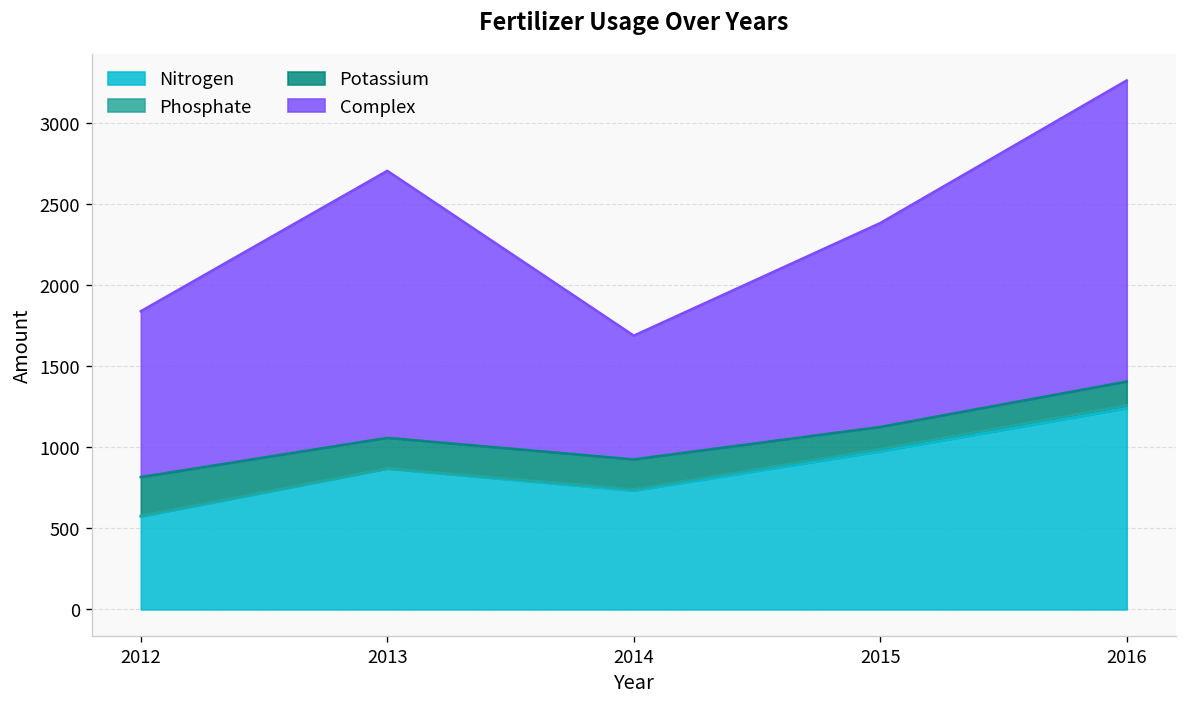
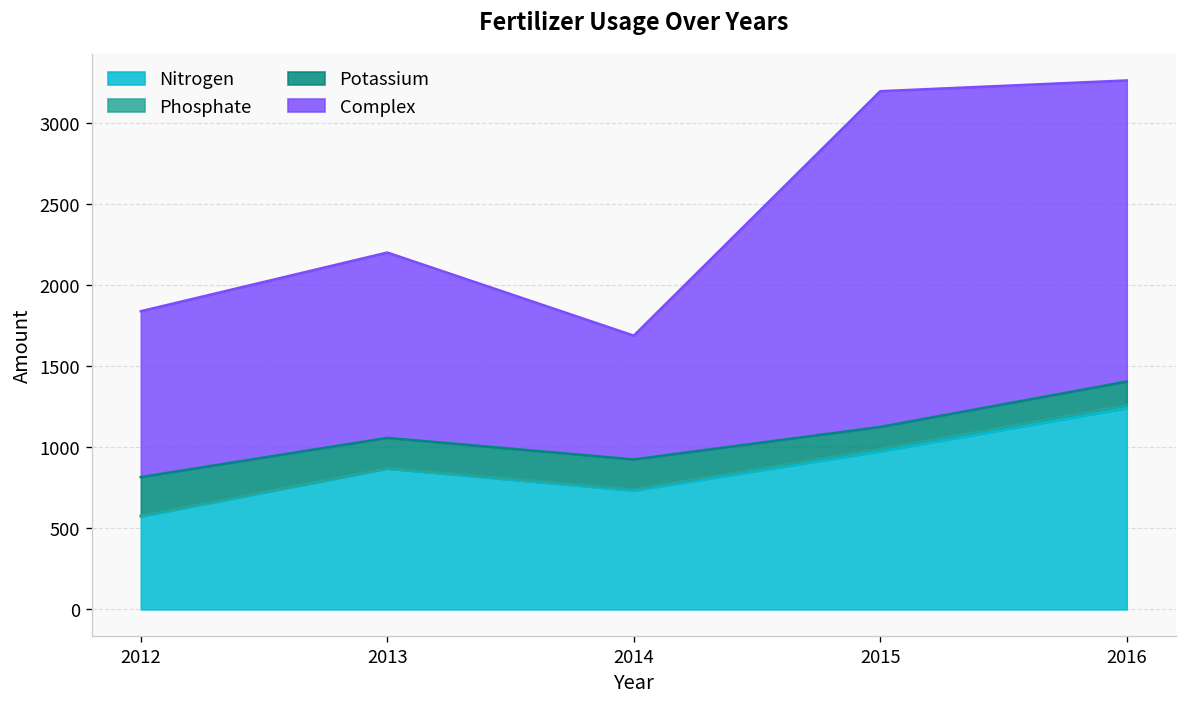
Complex, 2013: 1650 -> 1140
Complex, 2015: 1260 -> 2070
